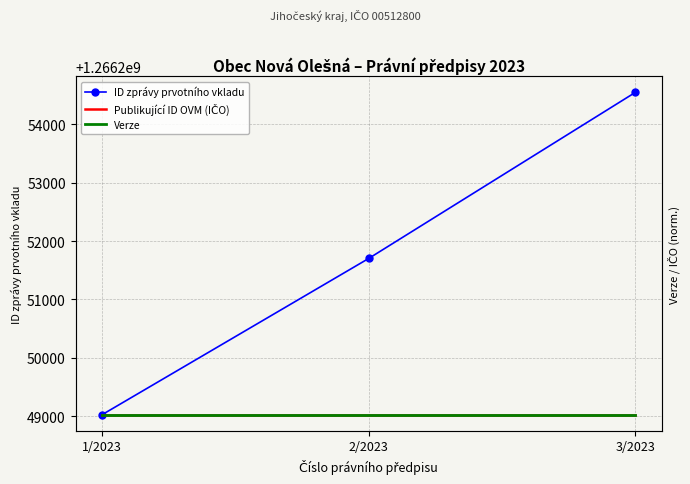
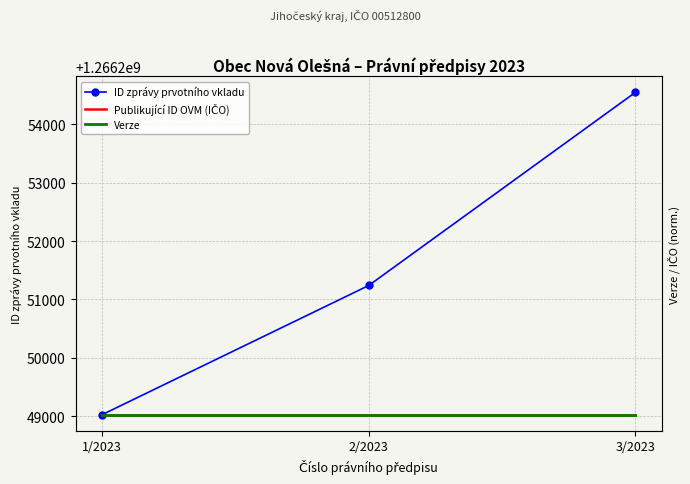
ID zprávy prvotního vkladu, 2/2023: 1266251700 -> 1266251200
